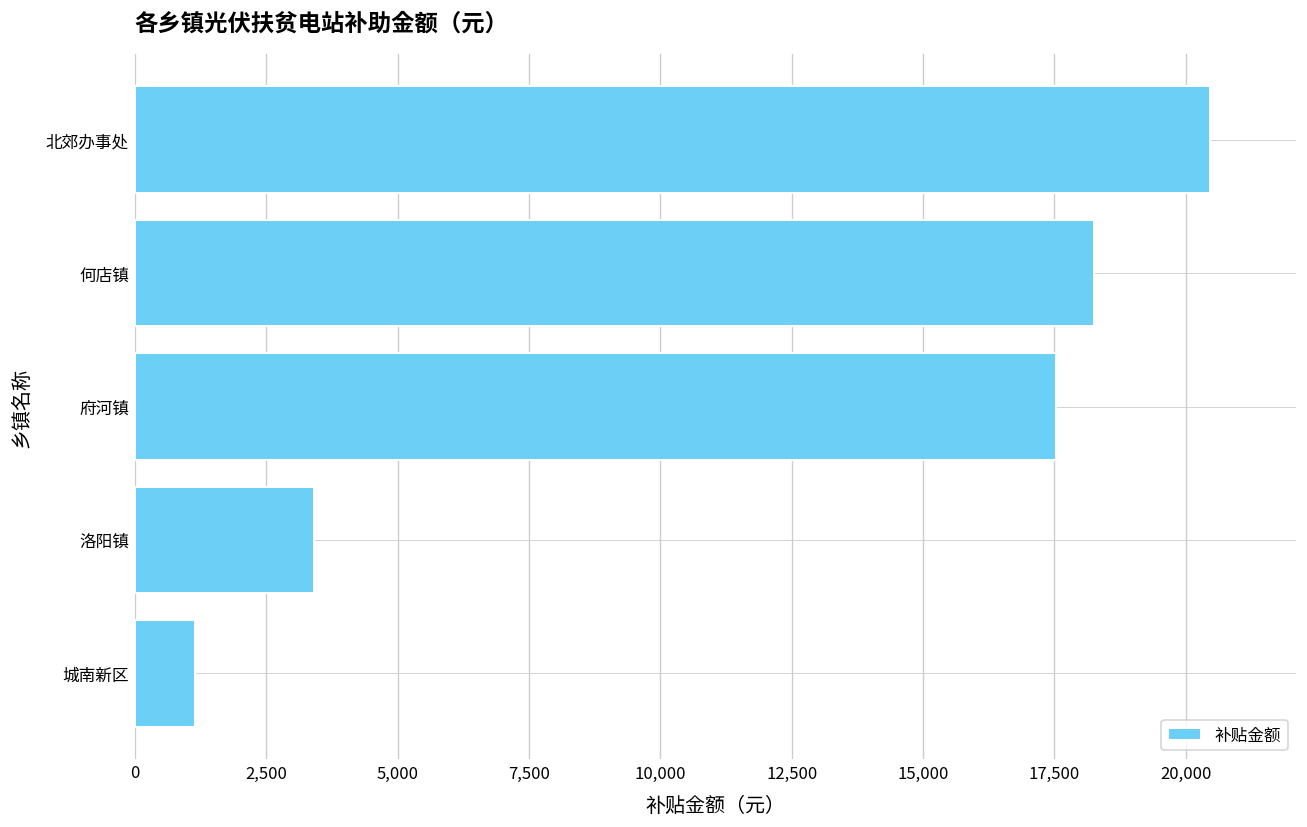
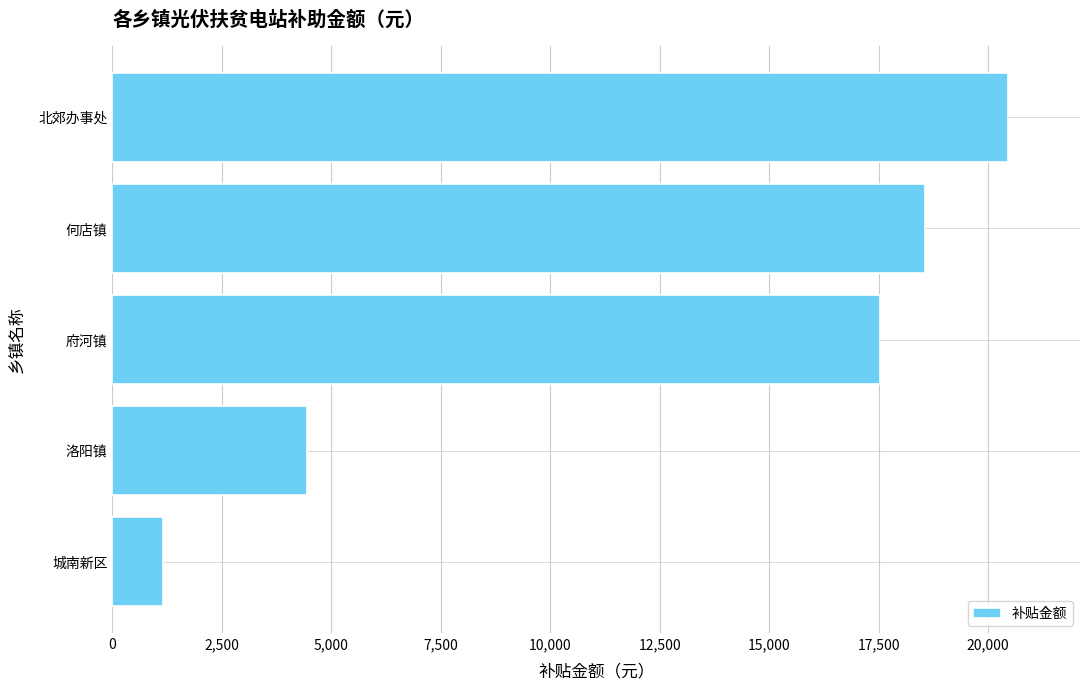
何店镇: 18,300 -> 18,600
洛阳镇: 3,400 -> 4,400
